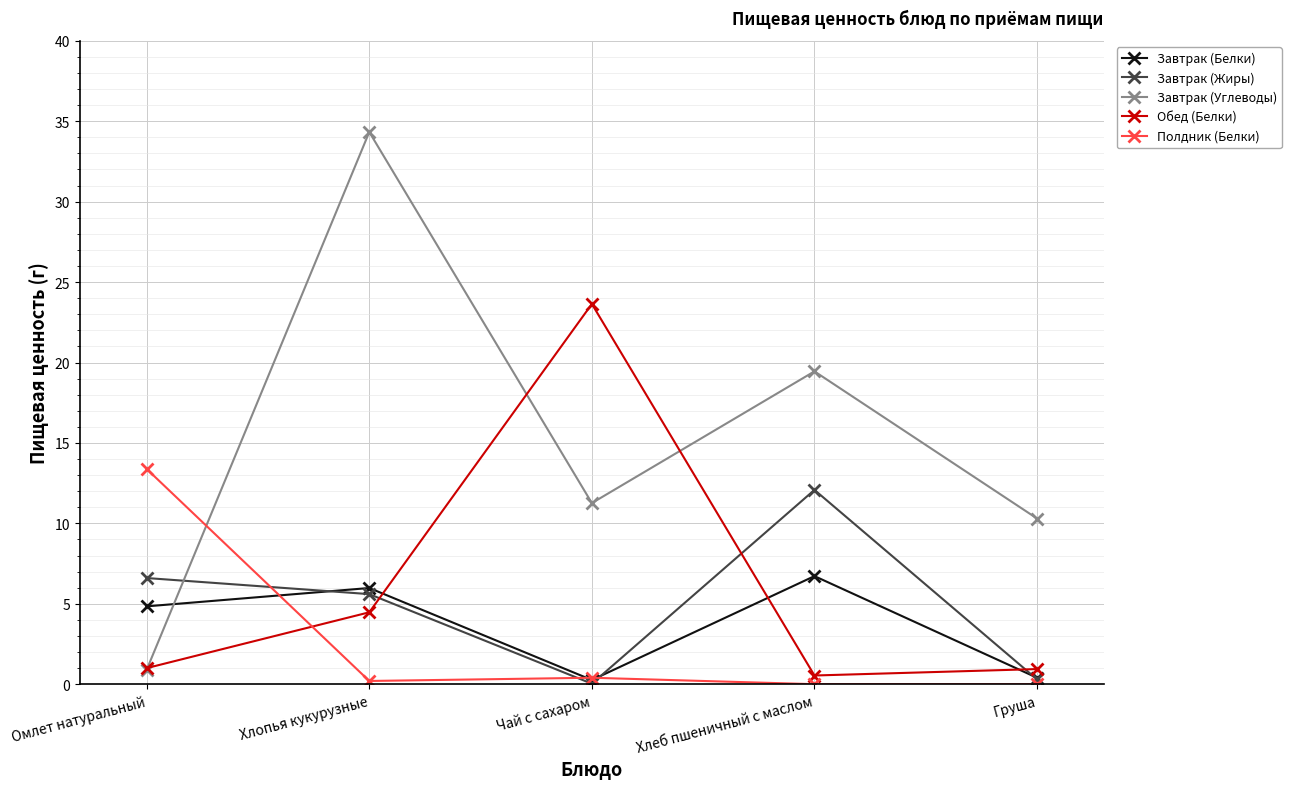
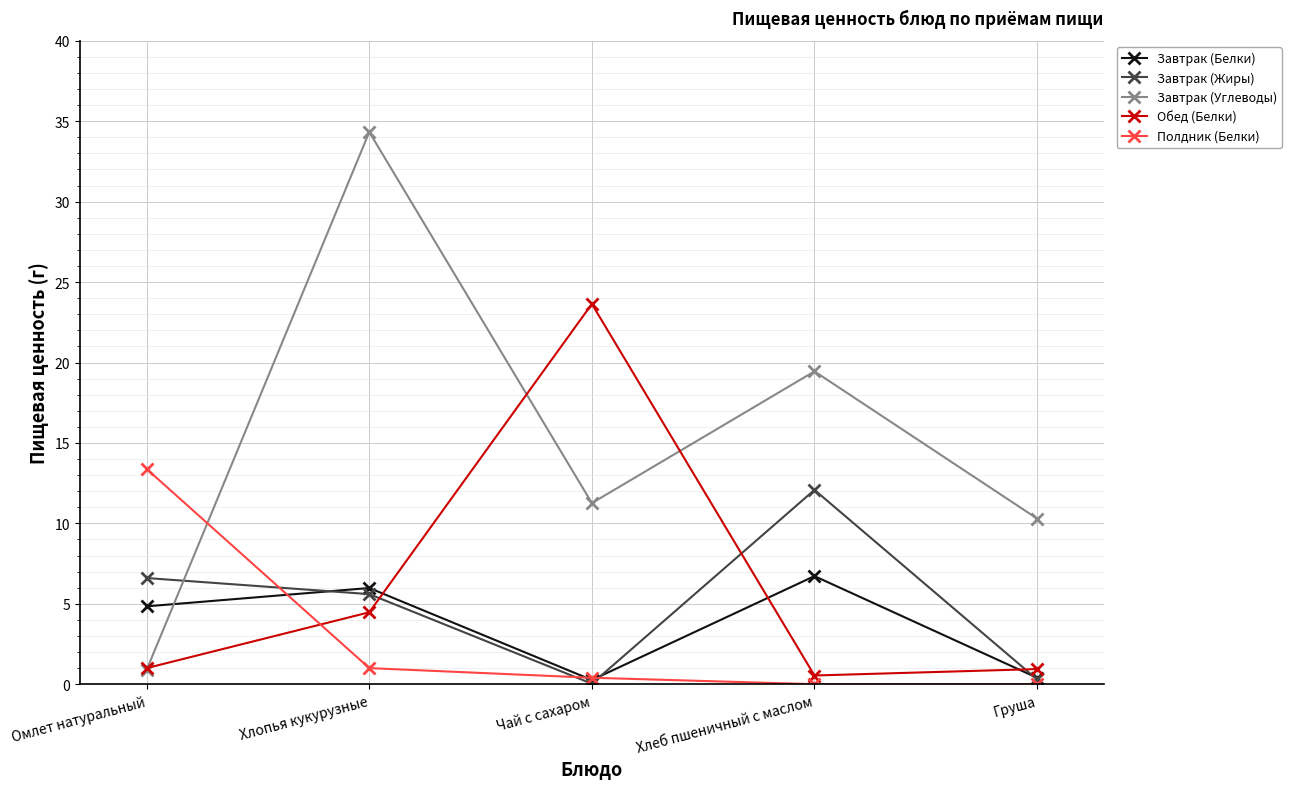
Полдник (Белки), Хлопья кукурузные: 0.2 -> 1.0
